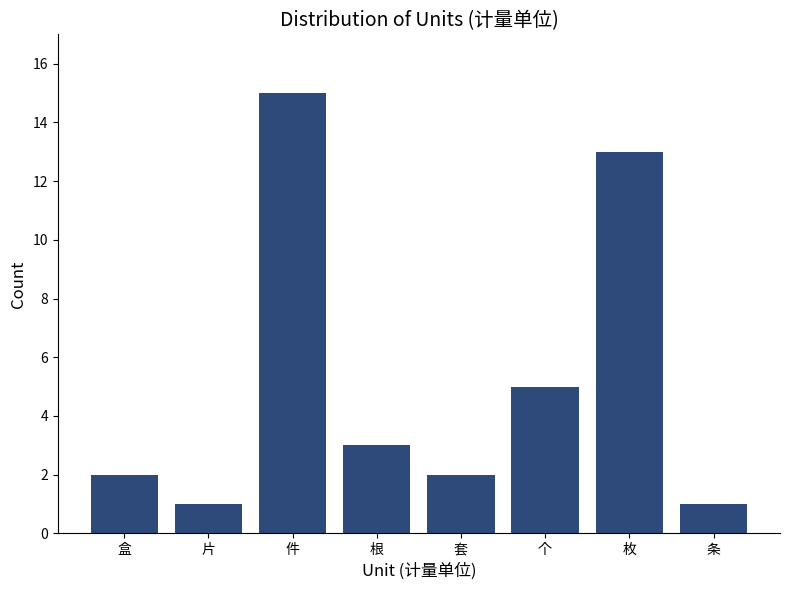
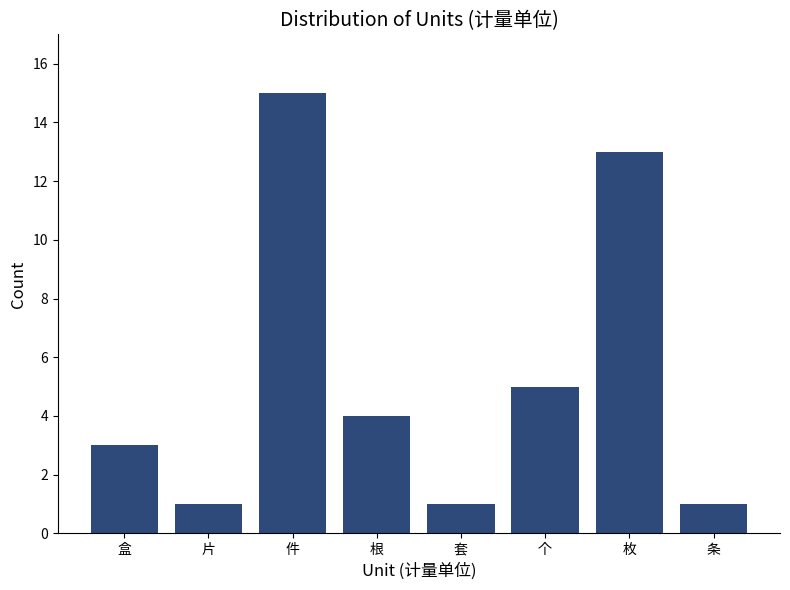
盒: 2 -> 3
根: 3 -> 4
套: 2 -> 1
